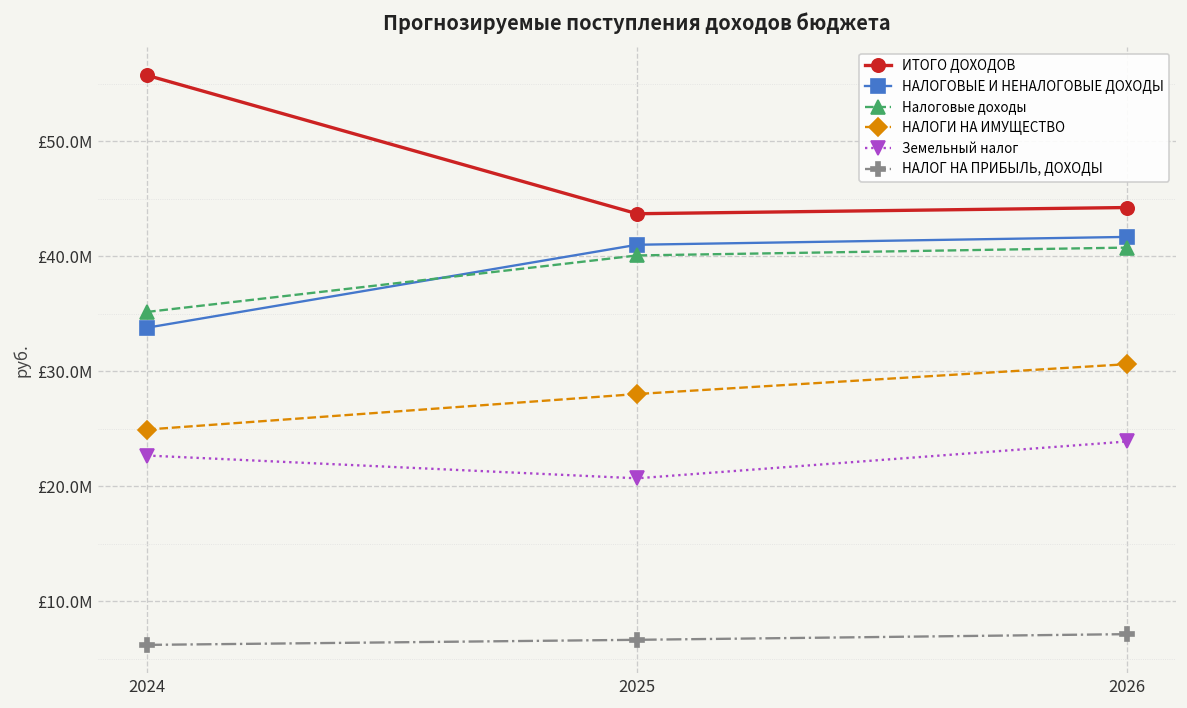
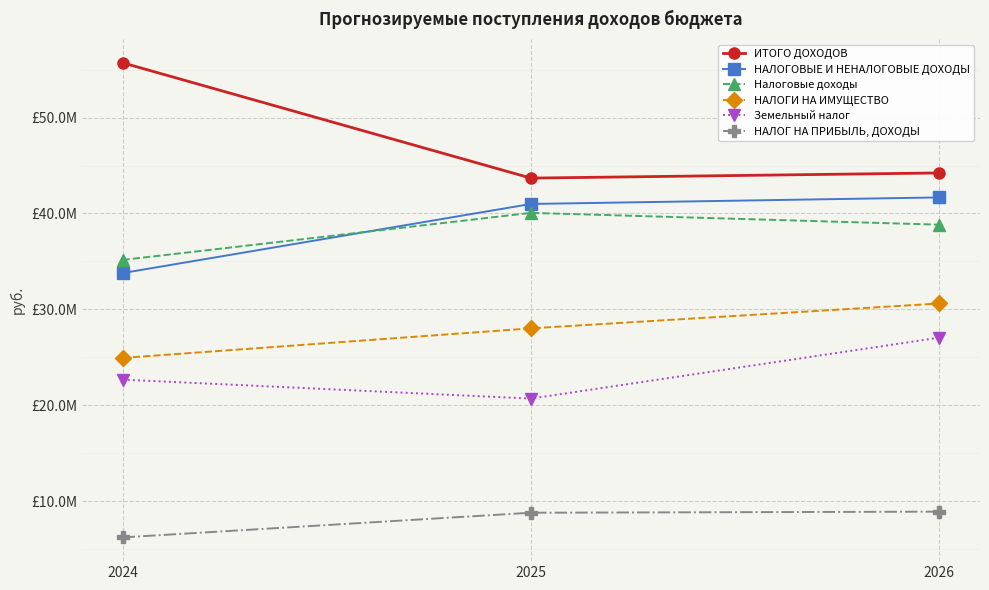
НАЛОГ НА ПРИБЫЛЬ, ДОХОДЫ, 2025: £7000000 -> £9000000
Налоговые доходы, 2026: £41000000 -> £39000000
Земельный налог, 2026: £24000000 -> £27000000
НАЛОГ НА ПРИБЫЛЬ, ДОХОДЫ, 2026: £7000000 -> £9000000
